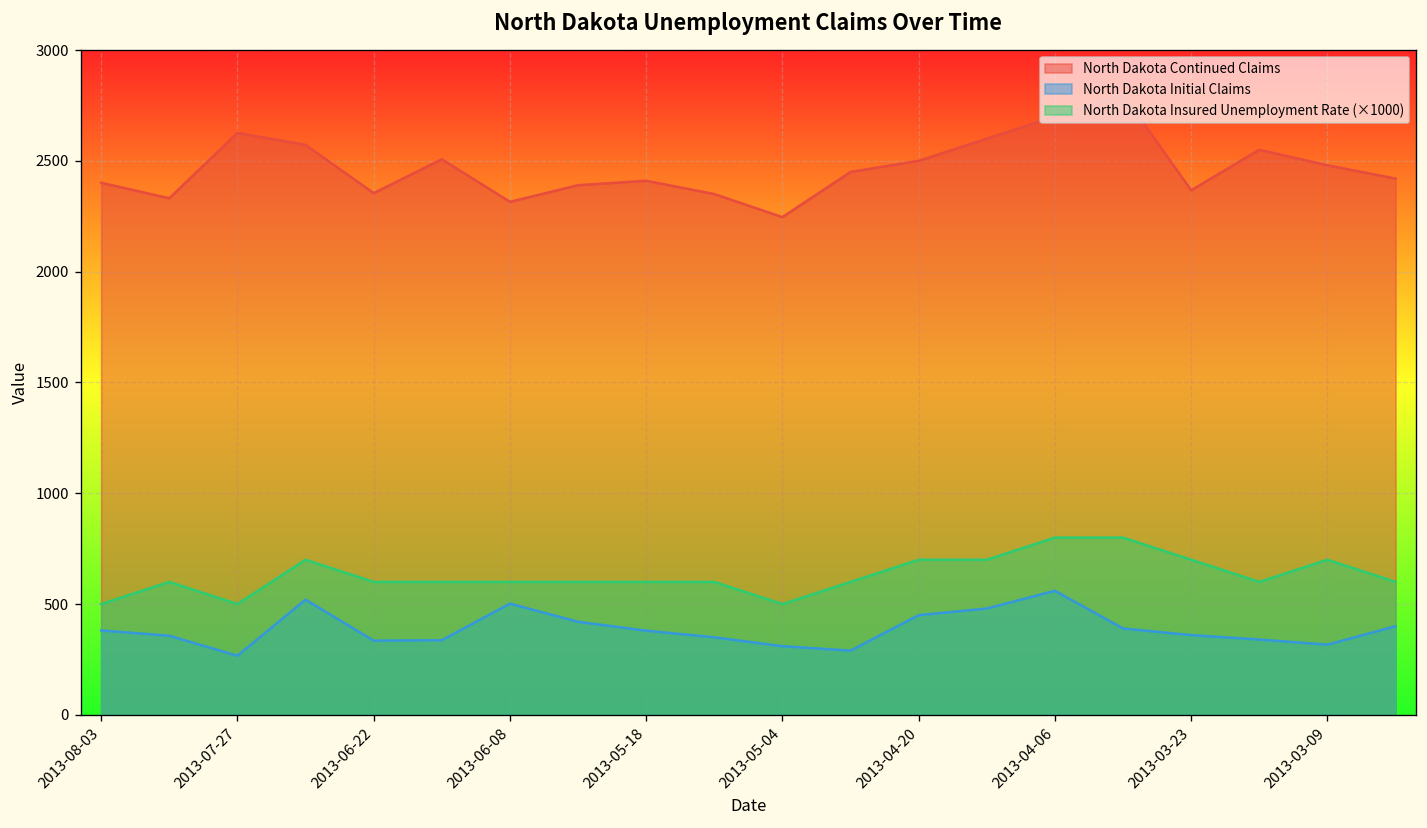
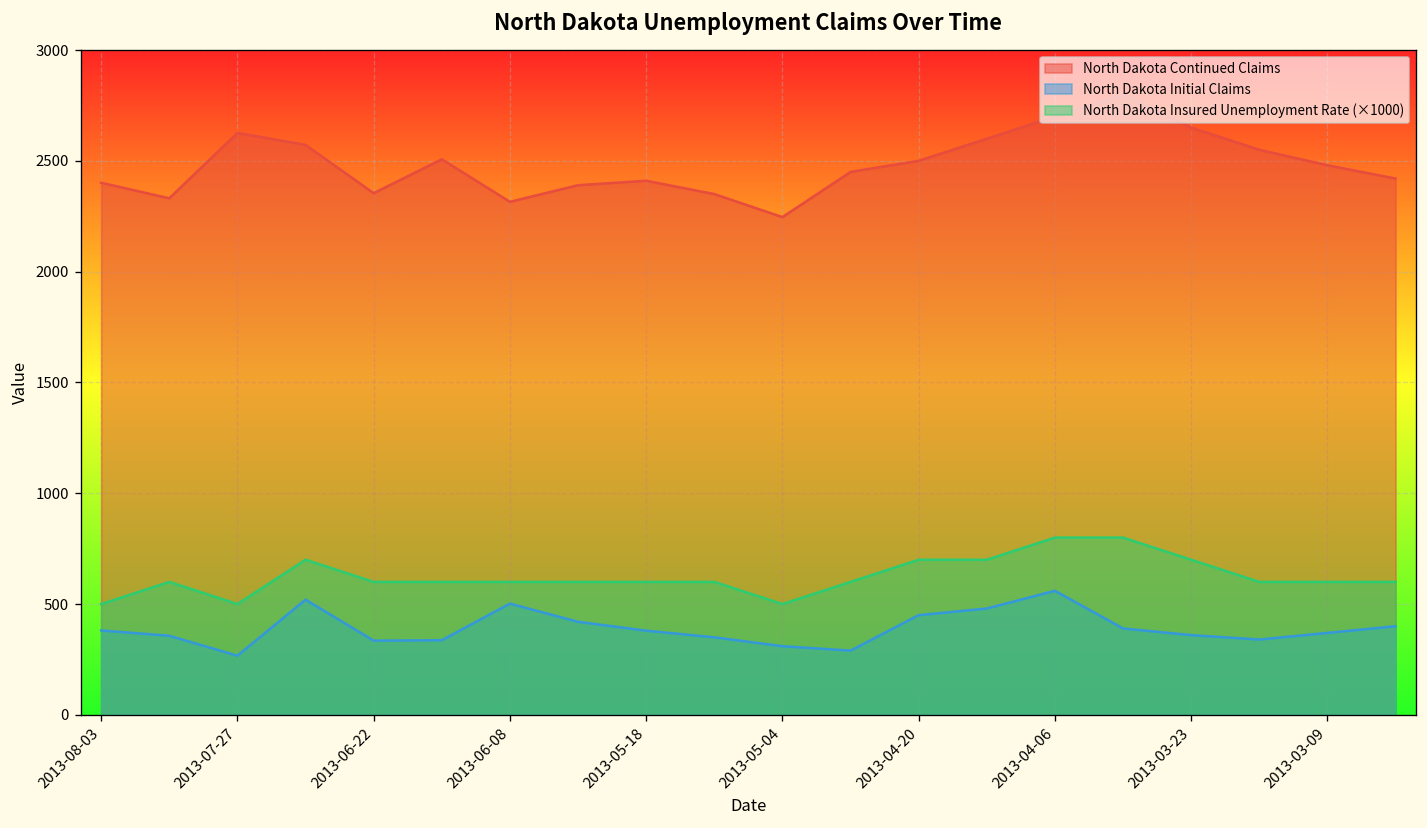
North Dakota Continued Claims, 2013-03-23: 2370 -> 2650
North Dakota Initial Claims, 2013-03-09: 320 -> 370
North Dakota Insured Unemployment Rate (×1000), 2013-03-09: 700 -> 600
